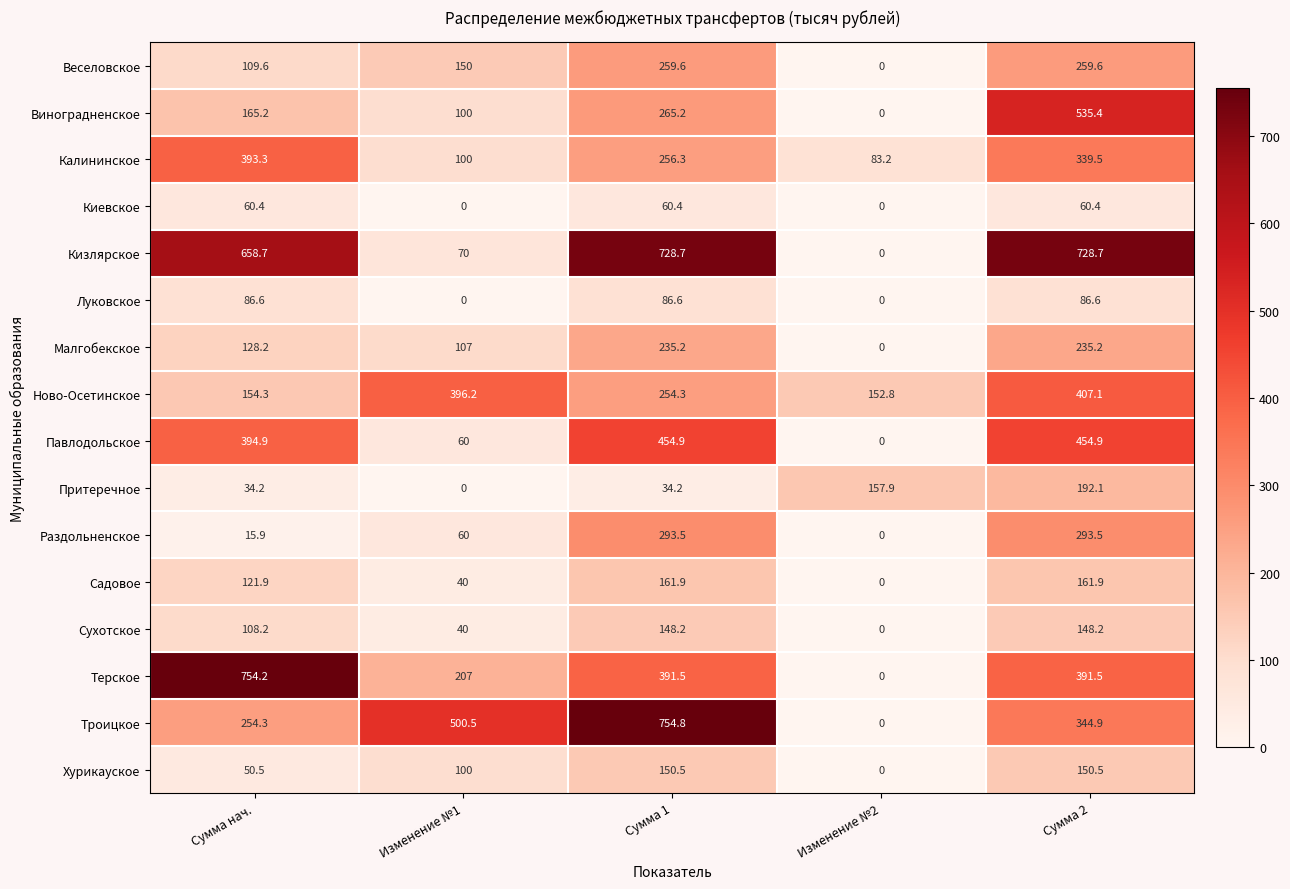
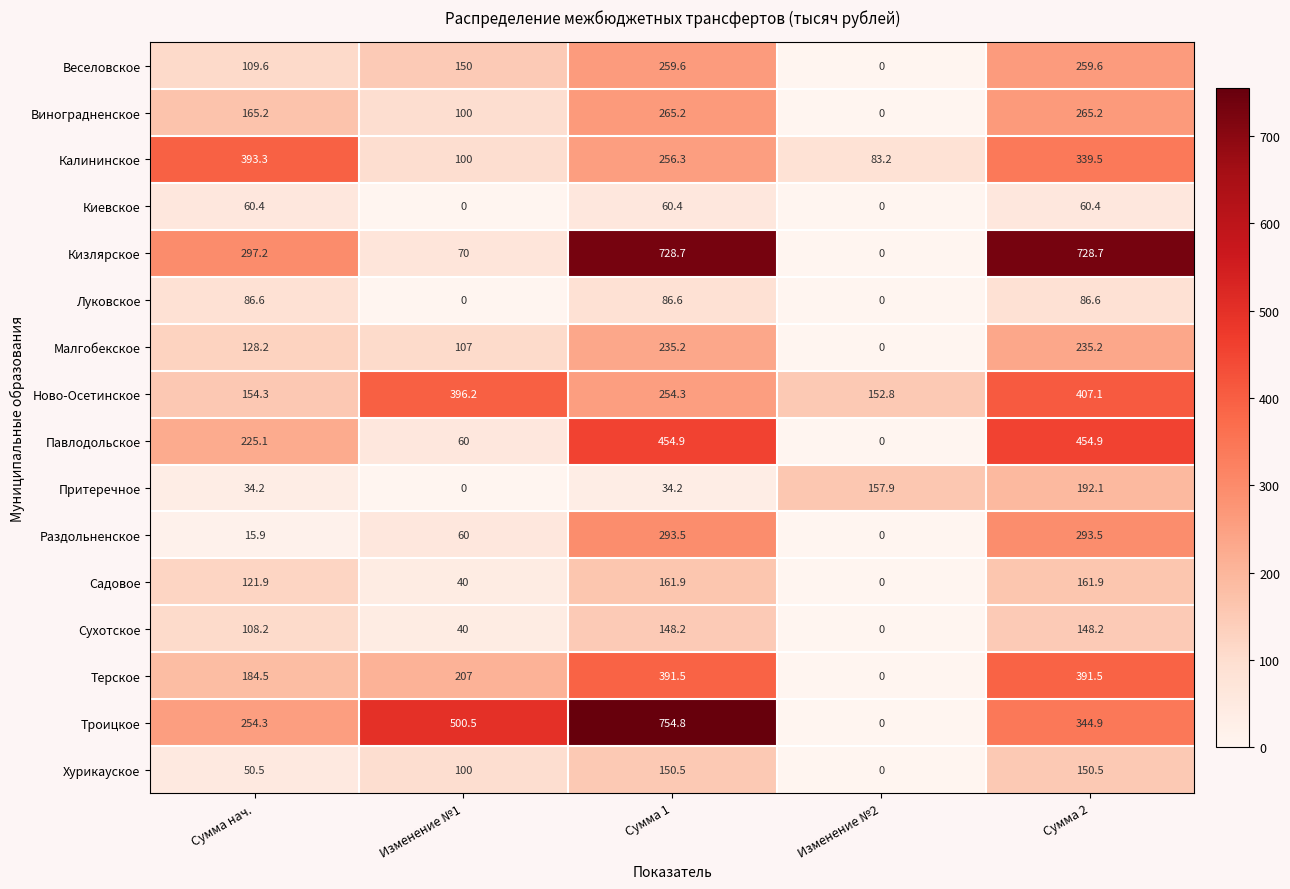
Виноградненское, Сумма 2: 535.4 -> 265.2
Кизлярское, Сумма нач.: 658.7 -> 297.2
Павлодольское, Сумма нач.: 394.9 -> 225.1
Терское, Сумма нач.: 754.2 -> 184.5
